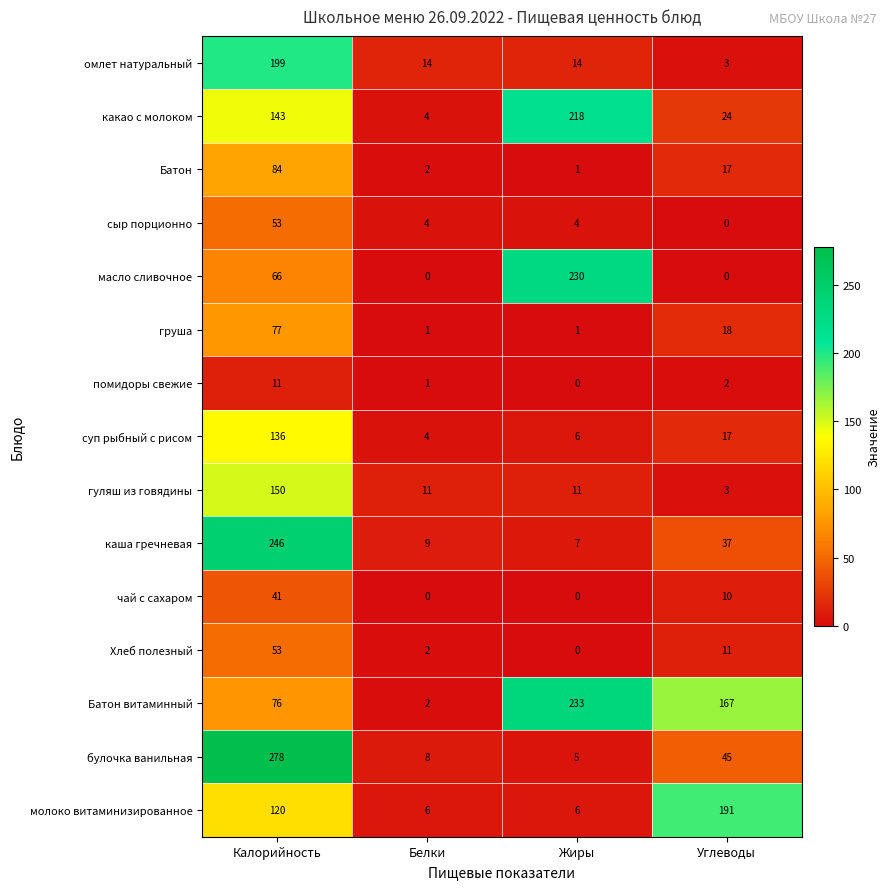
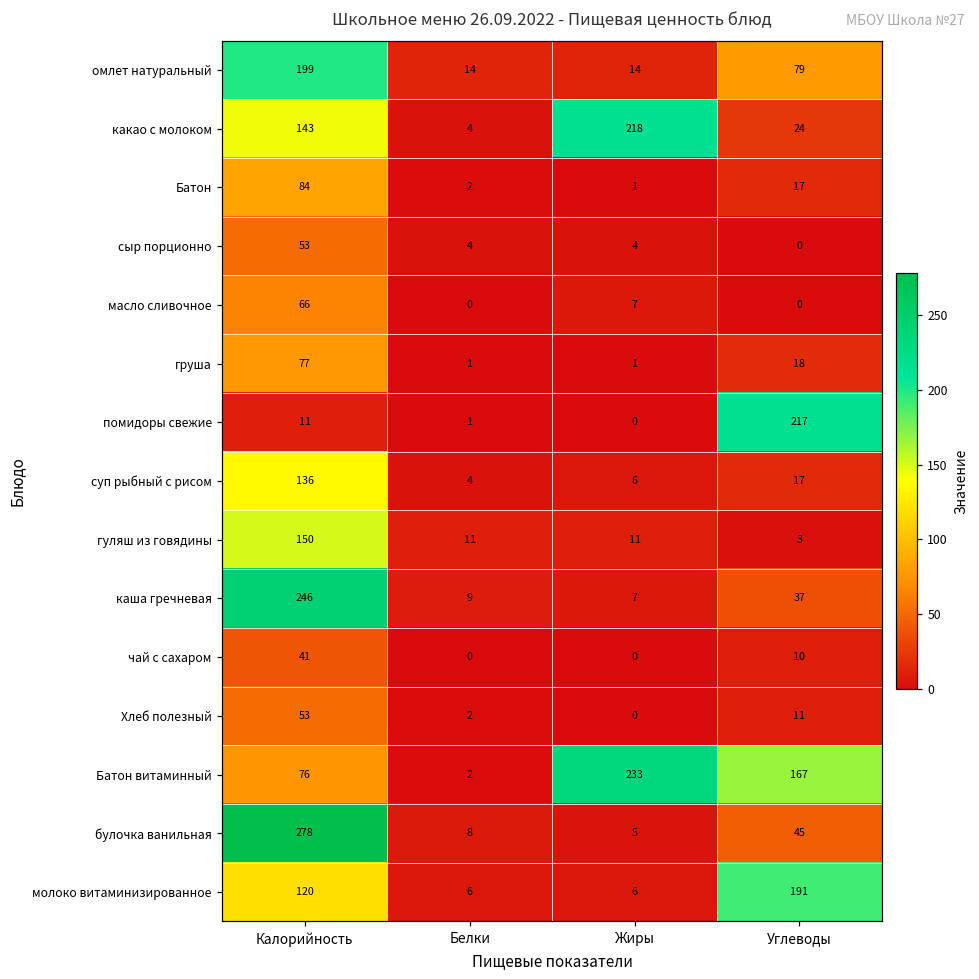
омлет натуральный, Углеводы: 3 -> 79
масло сливочное, Жиры: 230 -> 7
помидоры свежие, Углеводы: 2 -> 217
